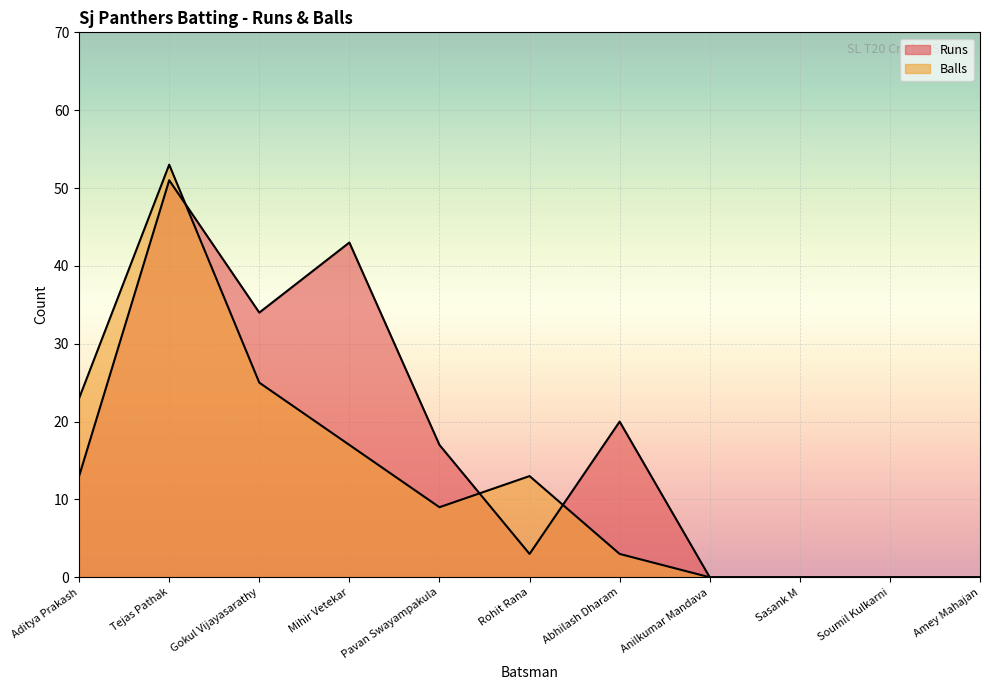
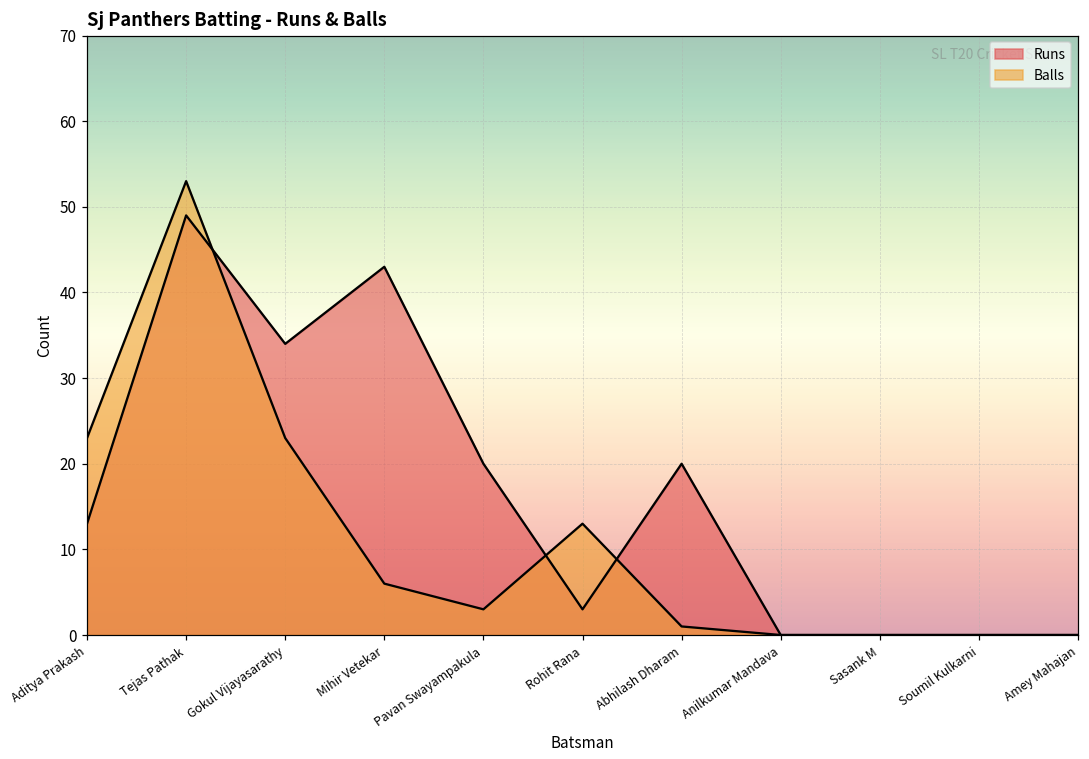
Runs, Tejas Pathak: 51 -> 49
Balls, Gokul Vijayasarathy: 25 -> 23
Balls, Mihir Vetekar: 17 -> 6
Runs, Pavan Swayampakula: 17 -> 20
Balls, Pavan Swayampakula: 9 -> 3
Balls, Abhilash Dharam: 3 -> 1
